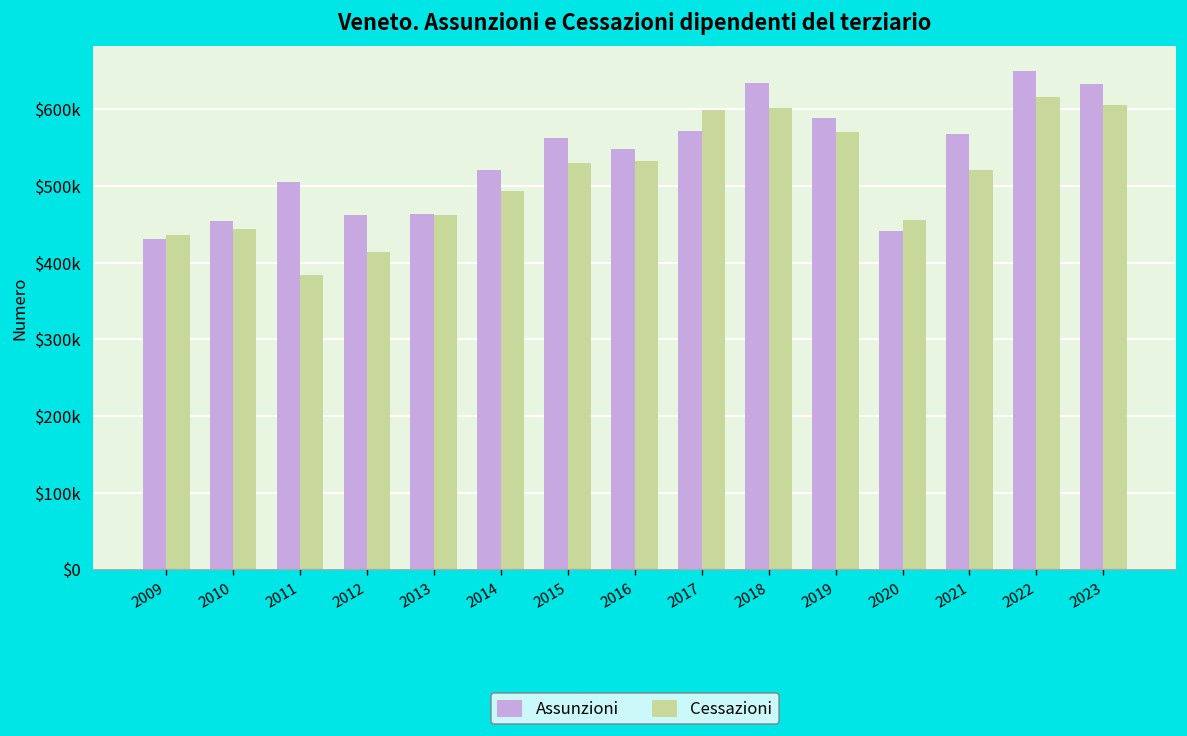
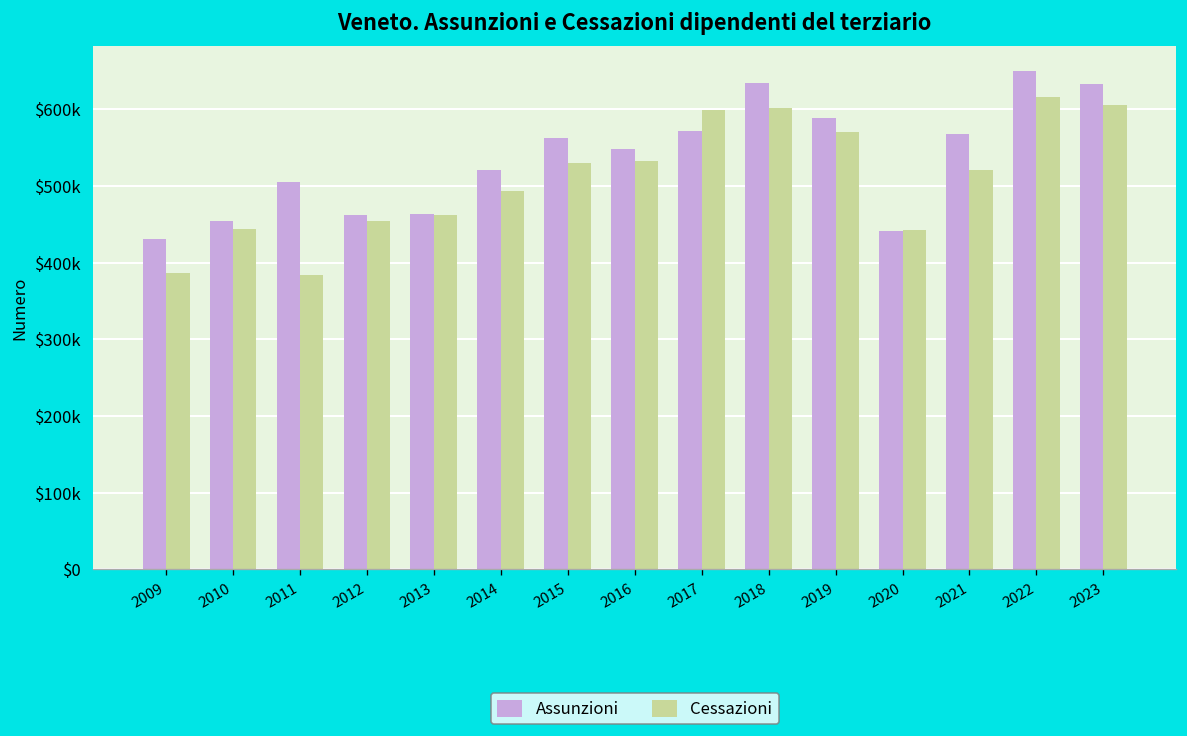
Cessazioni, 2009: $440000 -> $390000
Cessazioni, 2012: $410000 -> $450000
Cessazioni, 2020: $460000 -> $440000
